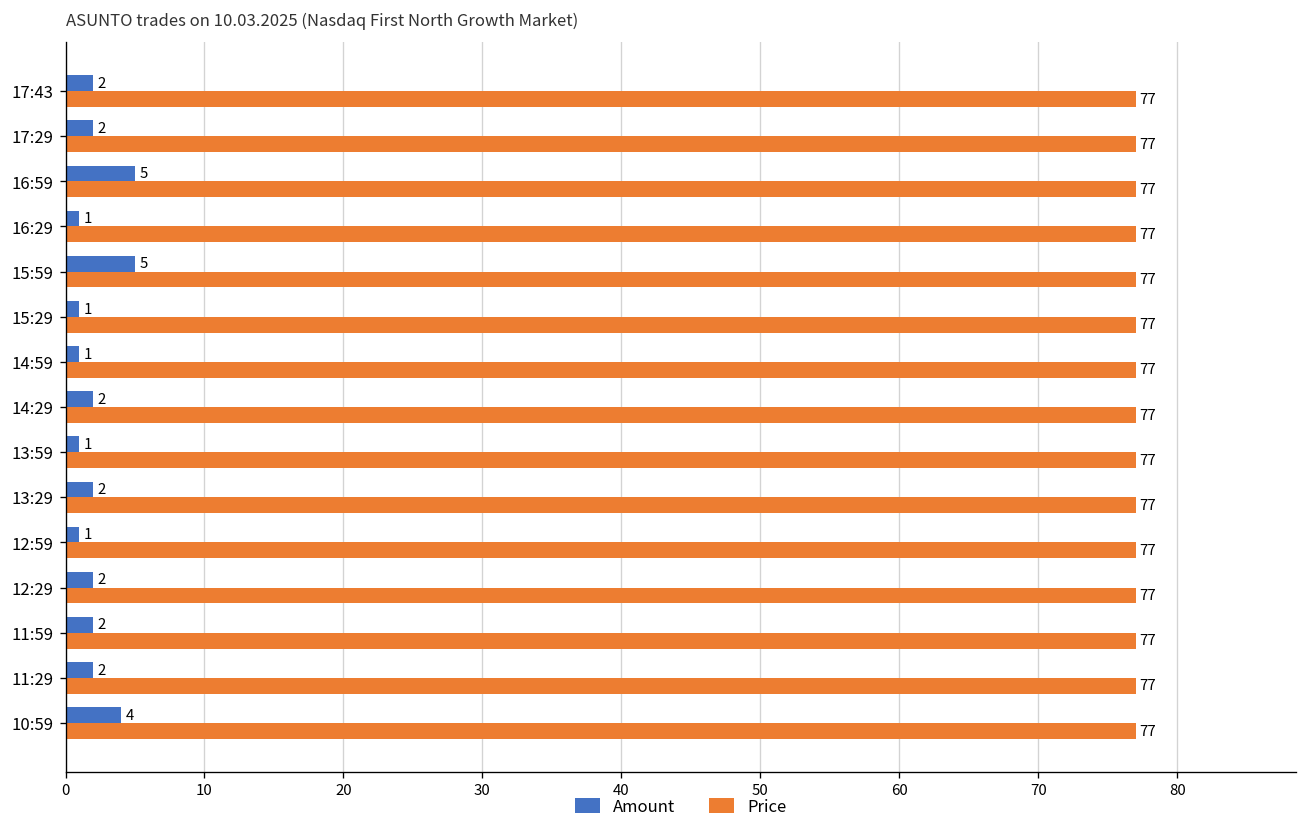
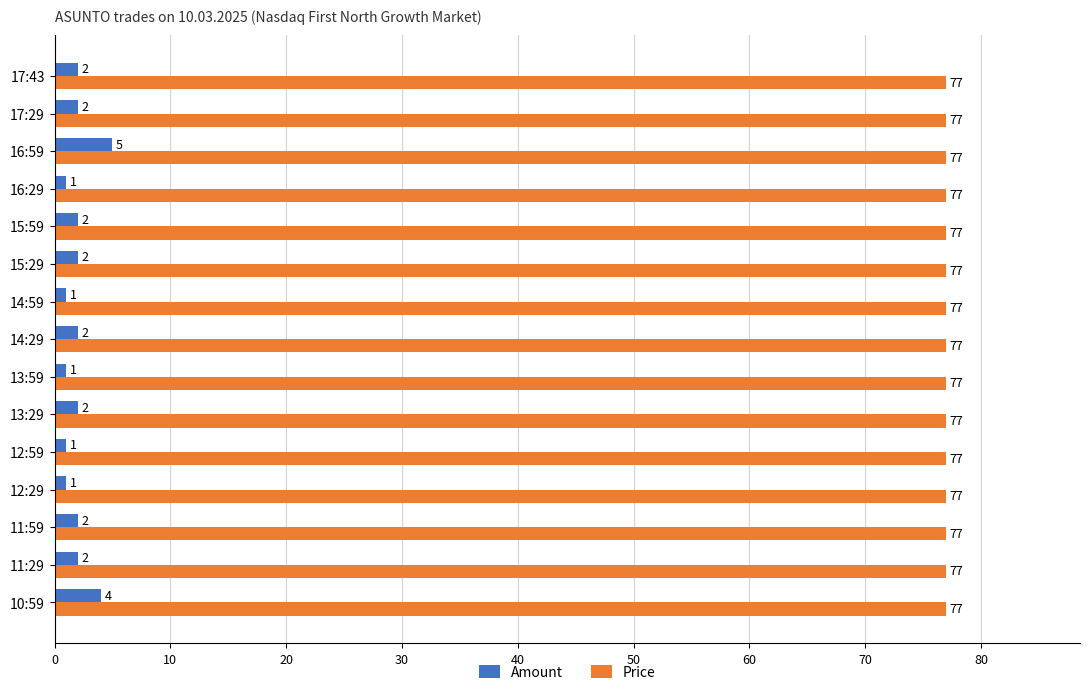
Amount, 15:59: 5 -> 2
Amount, 15:29: 1 -> 2
Amount, 12:29: 2 -> 1
